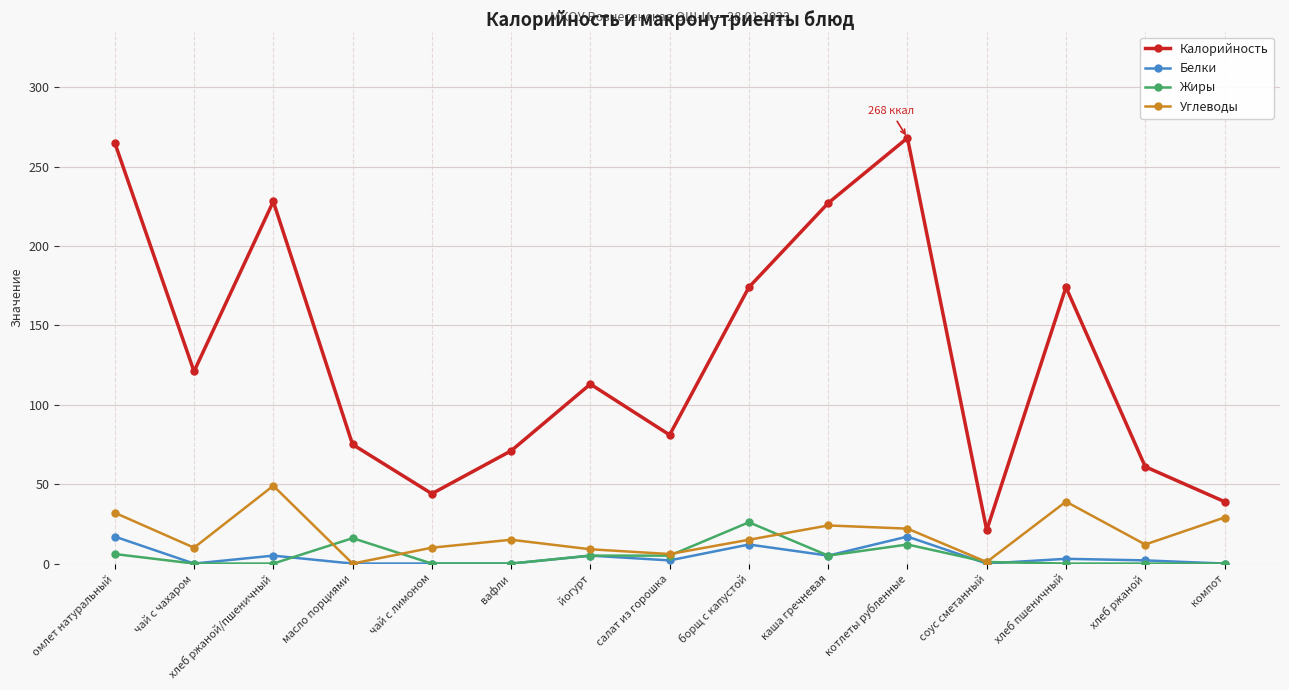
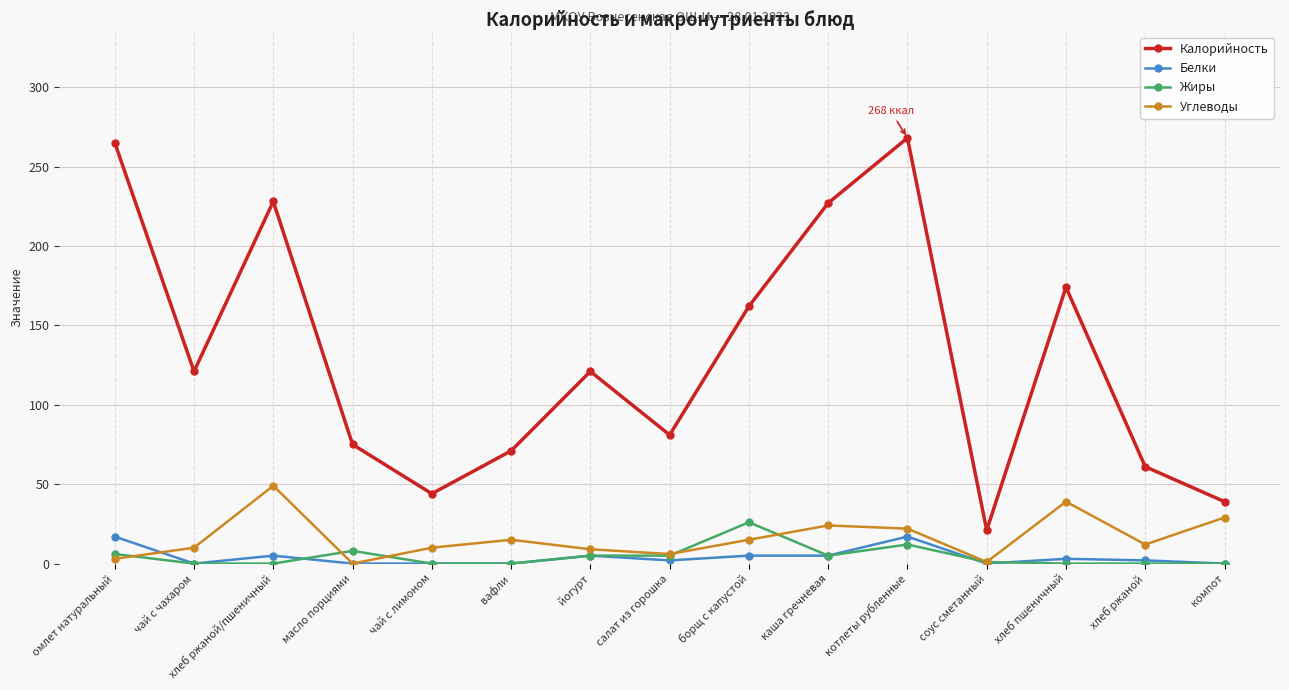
Углеводы, омлет натуральный: 32 -> 3
Жиры, масло порциями: 16 -> 8
Калорийность, йогурт: 113 -> 121
Калорийность, борщ с капустой: 174 -> 162
Белки, борщ с капустой: 12 -> 5
